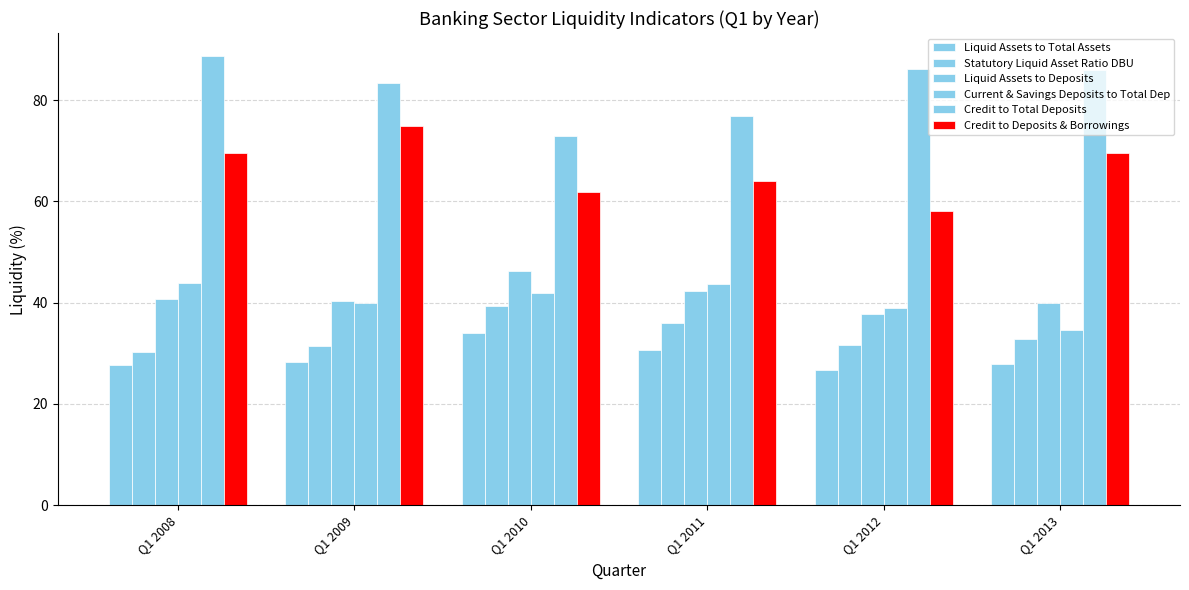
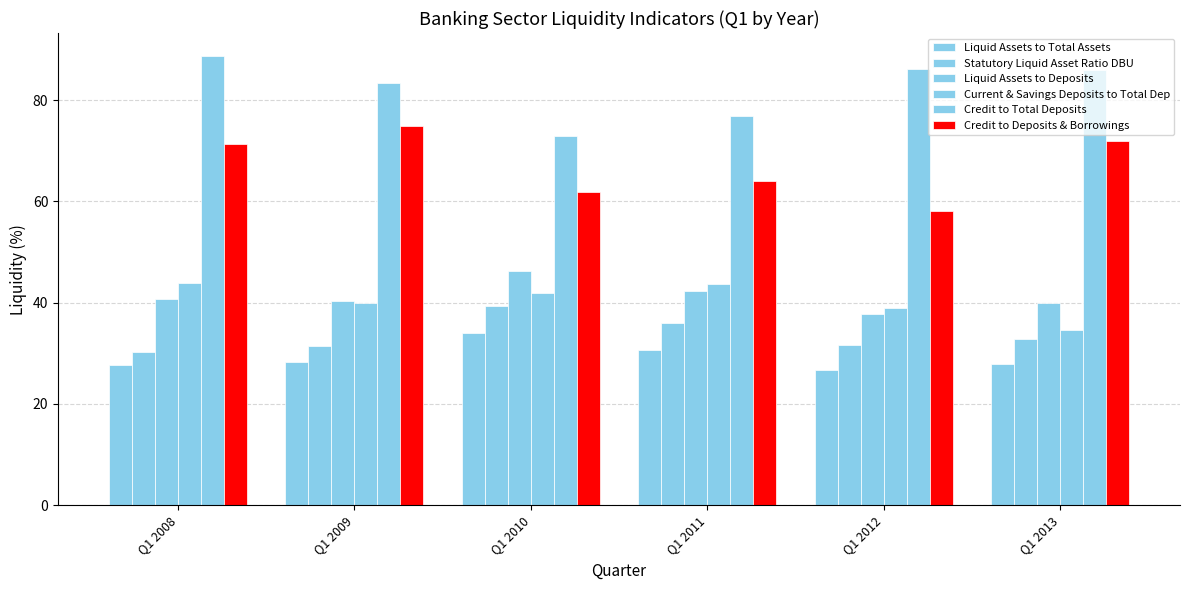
Credit to Deposits & Borrowings, Q1 2008: 70 -> 71
Credit to Deposits & Borrowings, Q1 2013: 69 -> 72
